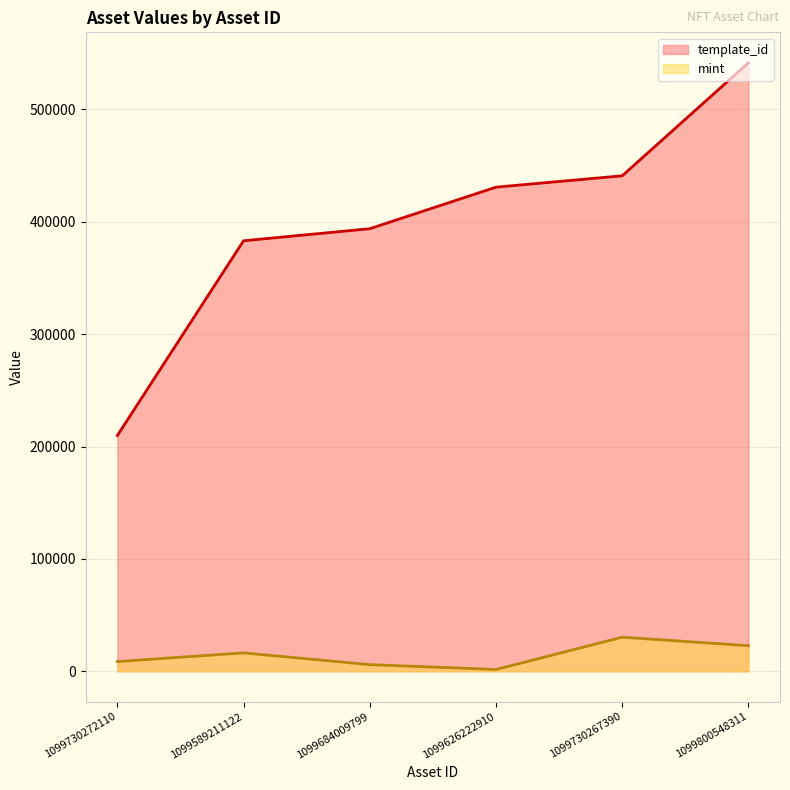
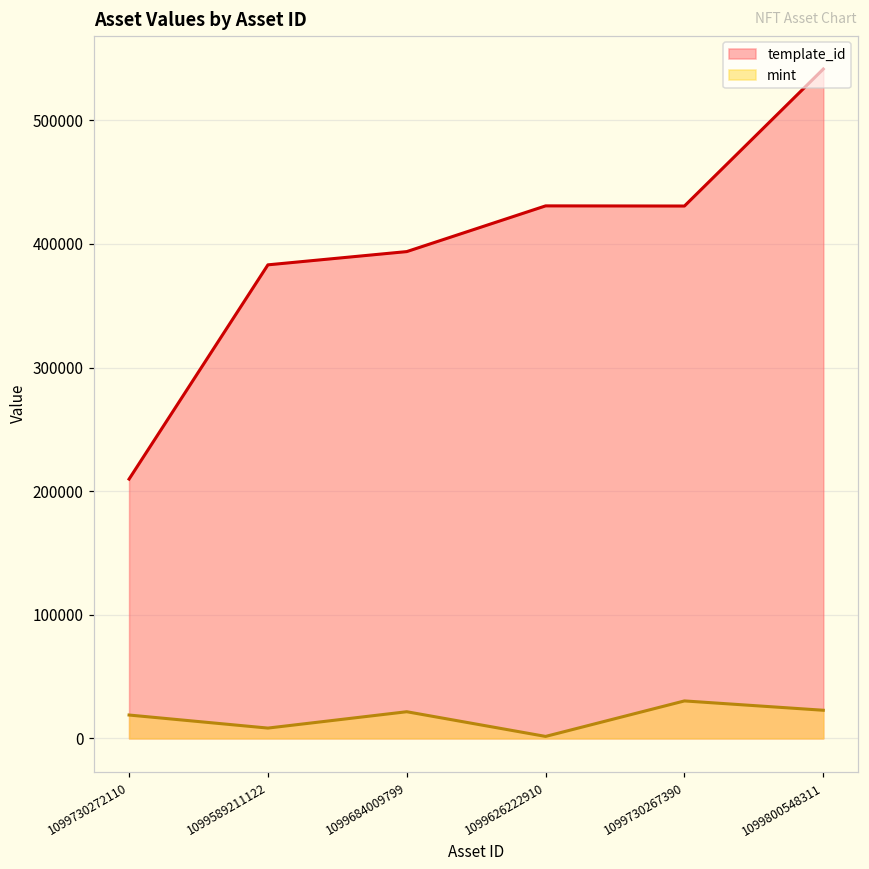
mint, 1099730272110: 9000 -> 19000
mint, 1099589211122: 16000 -> 8000
mint, 1099684009799: 6000 -> 22000
template_id, 1099730267390: 441000 -> 431000
